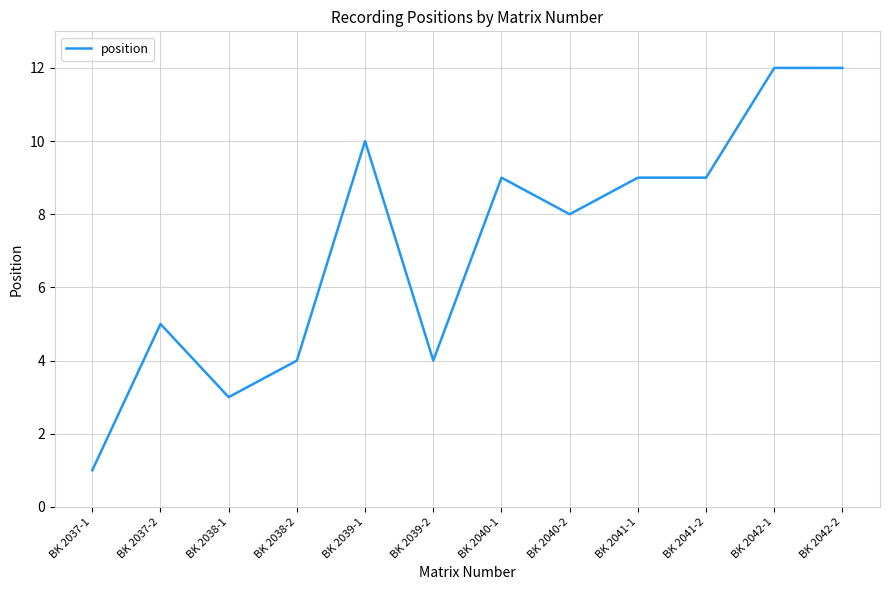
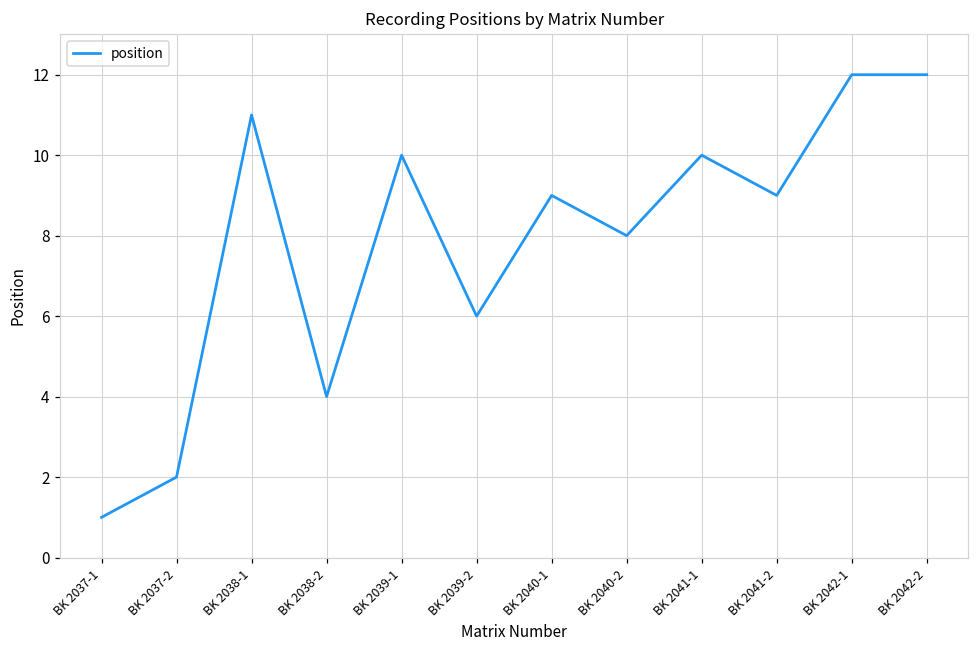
BK 2037-2: 5 -> 2
BK 2038-1: 3 -> 11
BK 2039-2: 4 -> 6
BK 2041-1: 9 -> 10
